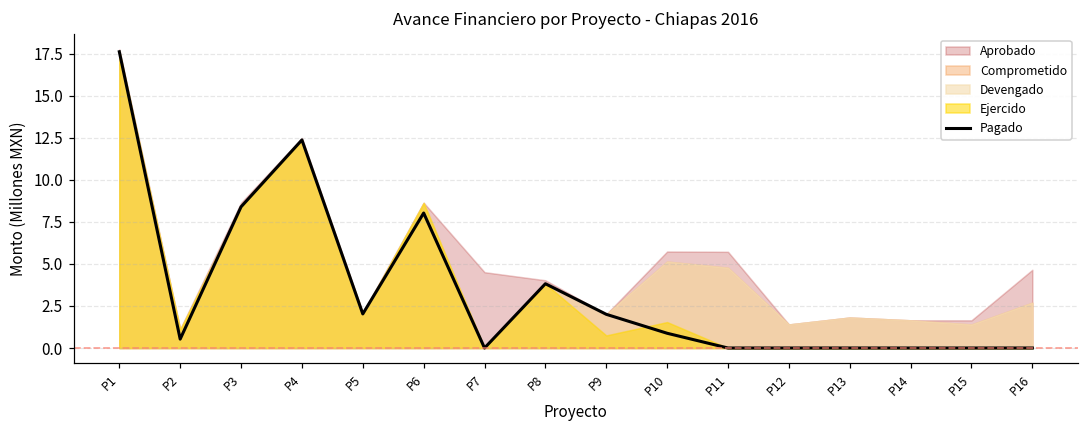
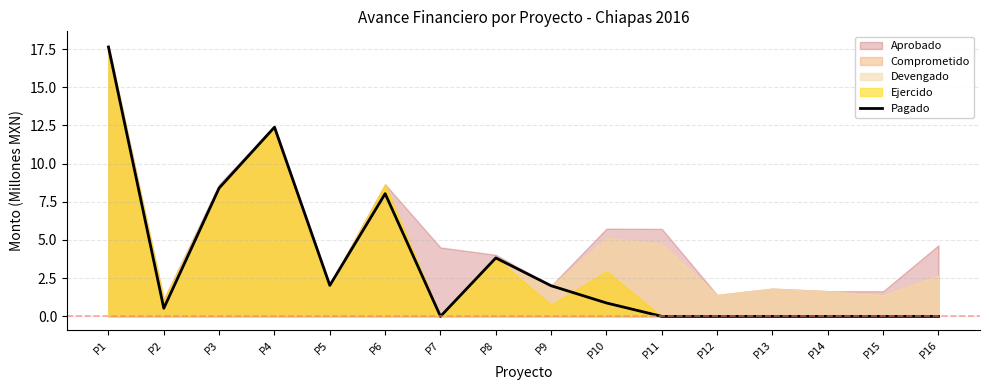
Ejercido, P10: 1.5 -> 2.9
